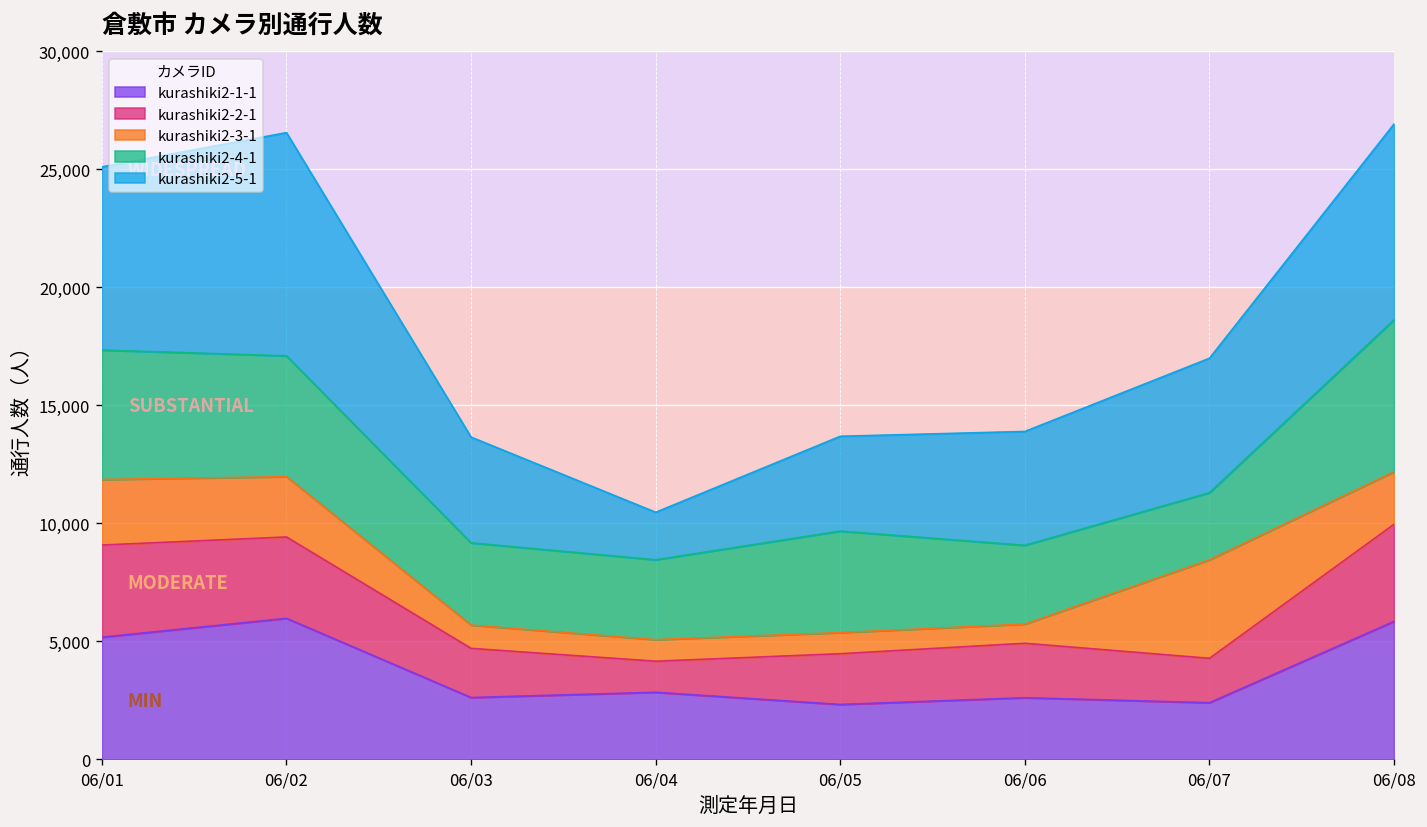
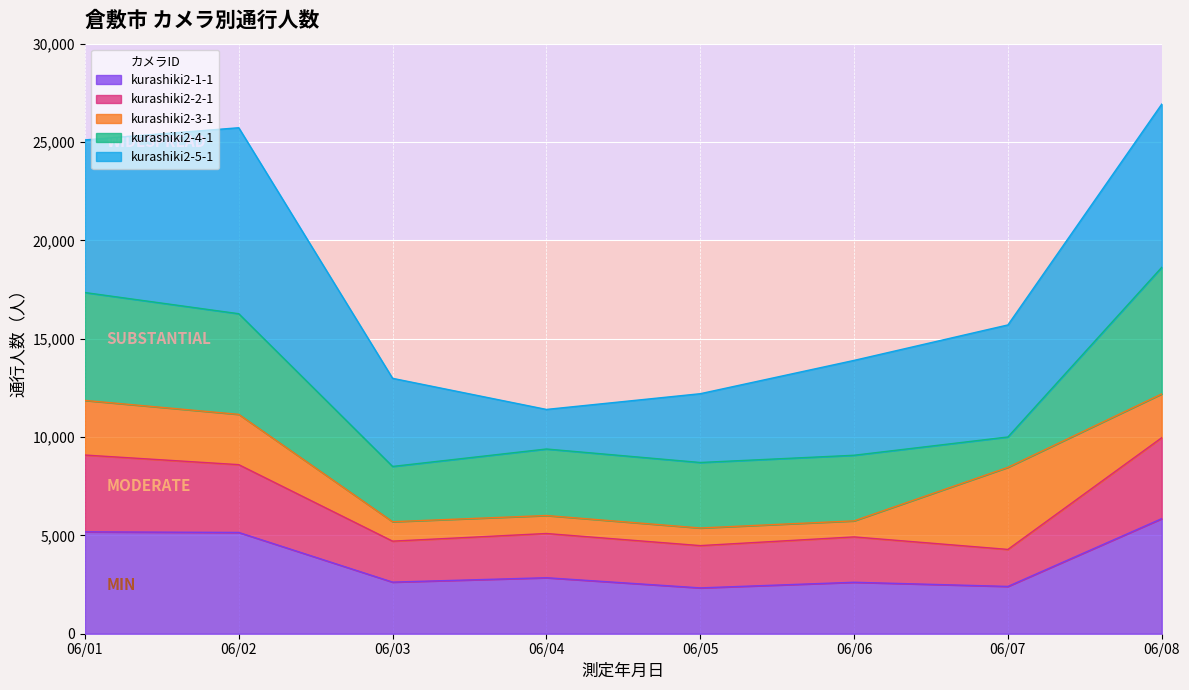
kurashiki2-1-1, 06/02: 6,000 -> 5,100
kurashiki2-4-1, 06/03: 3,500 -> 2,800
kurashiki2-2-1, 06/04: 1,300 -> 2,200
kurashiki2-4-1, 06/05: 4,300 -> 3,300
kurashiki2-5-1, 06/05: 4,000 -> 3,500
kurashiki2-4-1, 06/07: 2,800 -> 1,500
